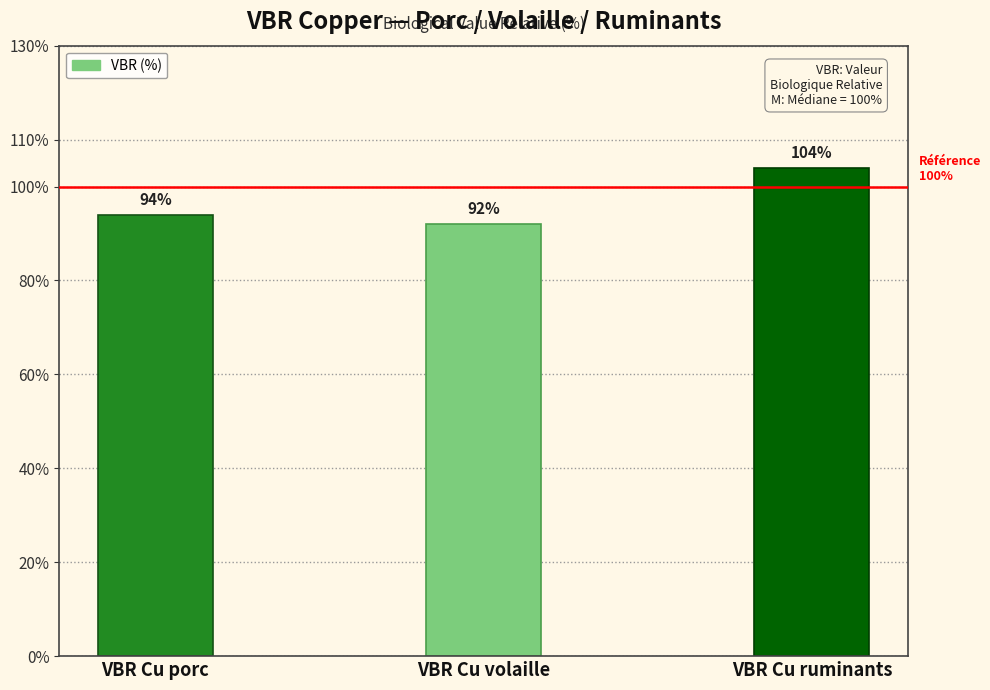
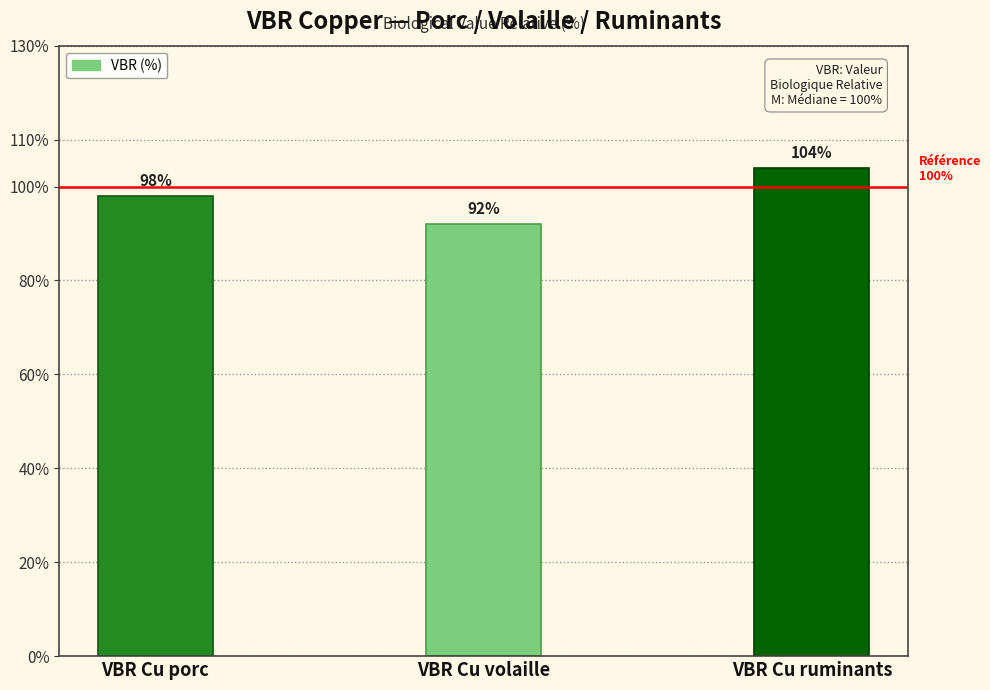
VBR Cu porc: 94% -> 98%
